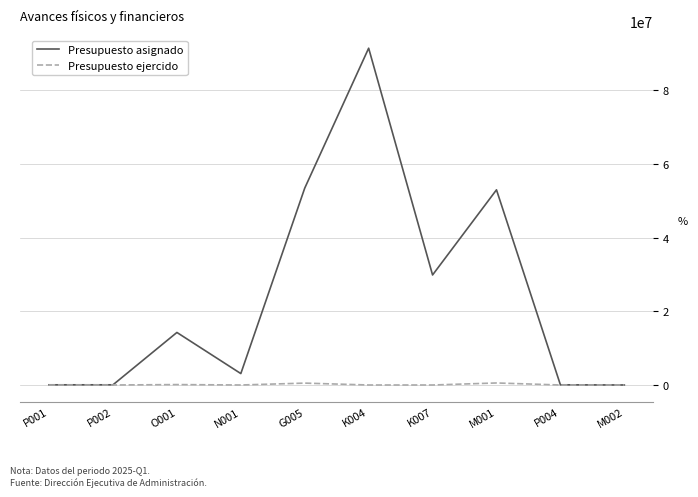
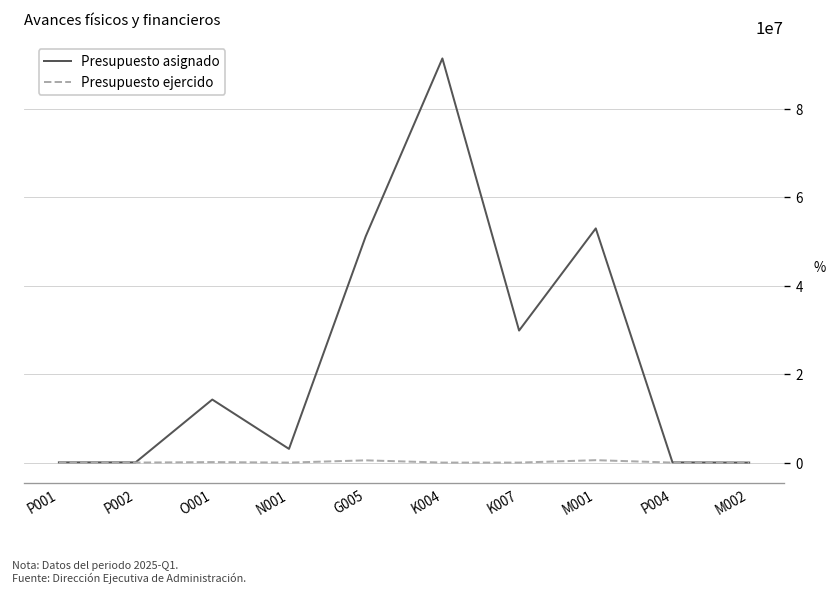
Presupuesto asignado, G005: 53000000 -> 51000000
